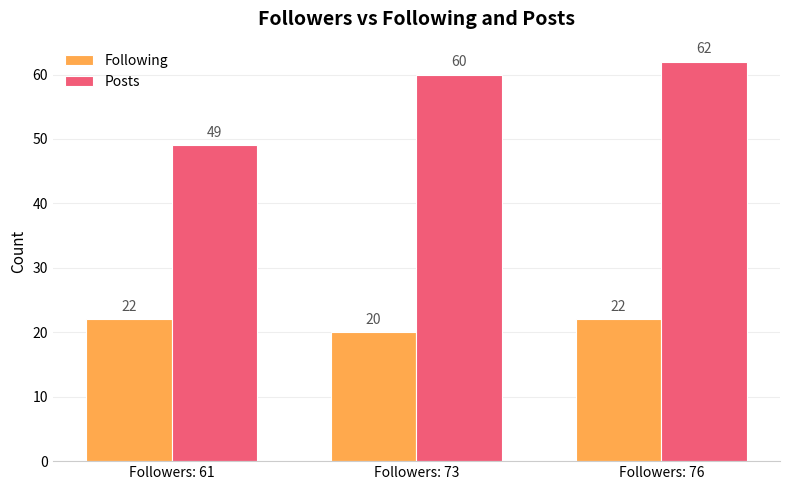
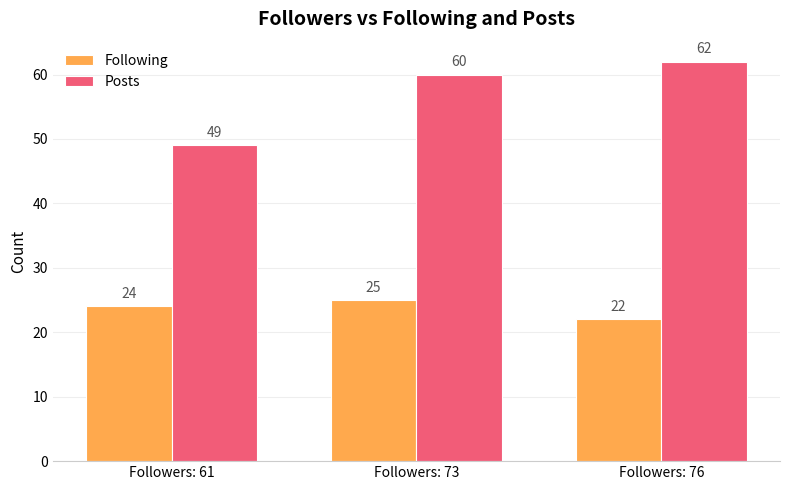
Following, Followers: 61: 22 -> 24
Following, Followers: 73: 20 -> 25
